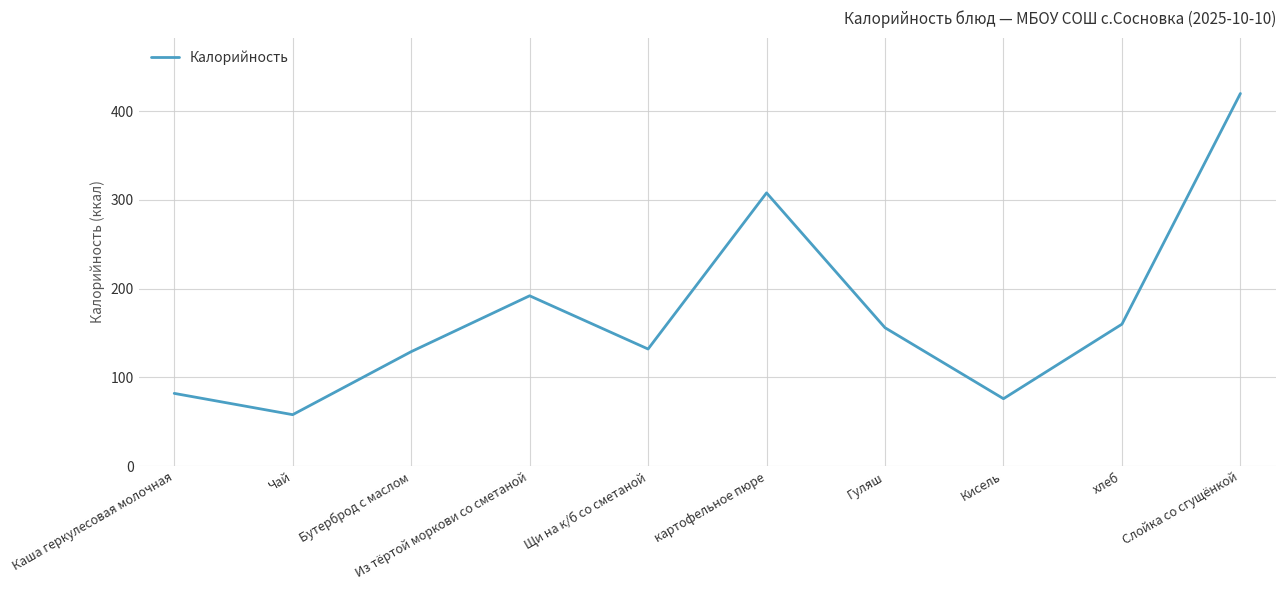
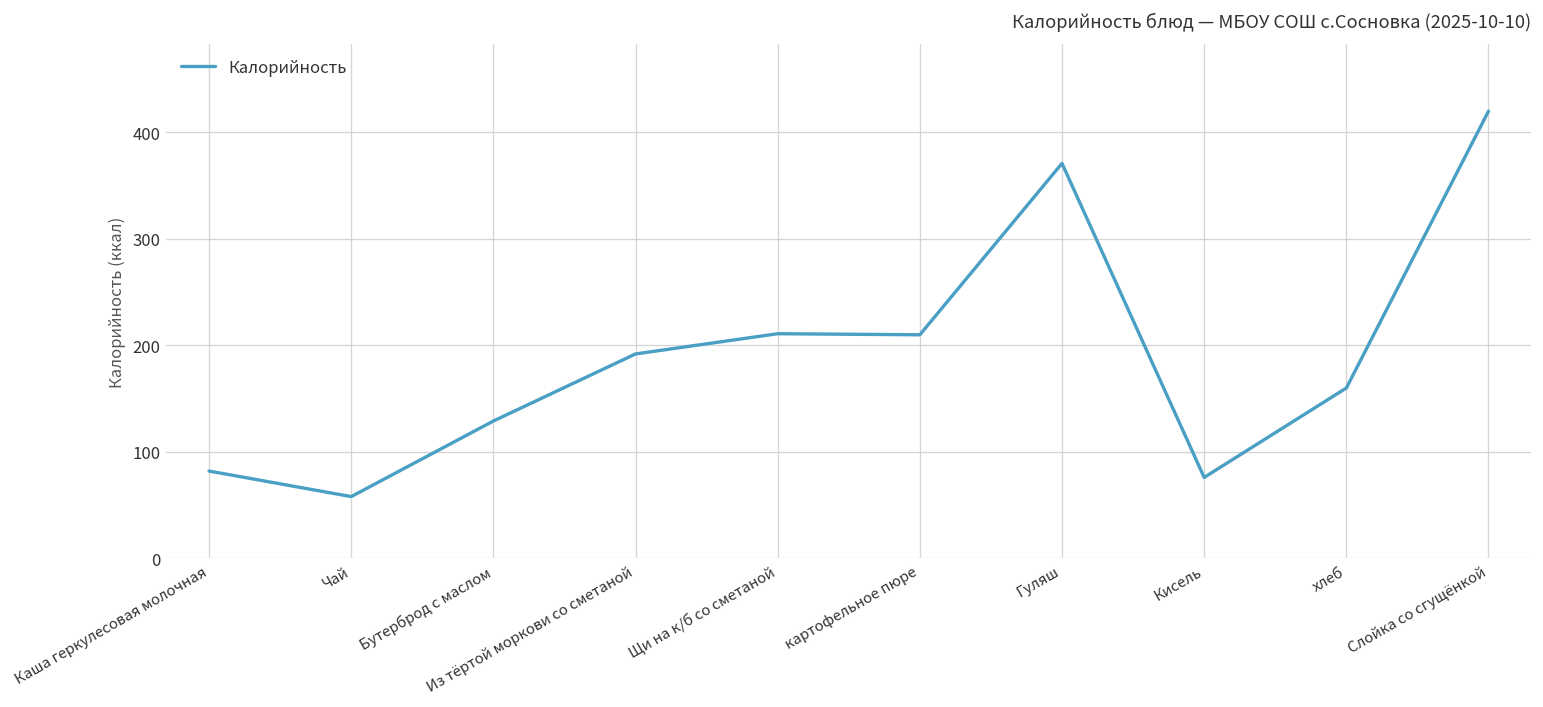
Щи на к/б со сметаной: 130 -> 210
картофельное пюре: 310 -> 210
Гуляш: 160 -> 370
